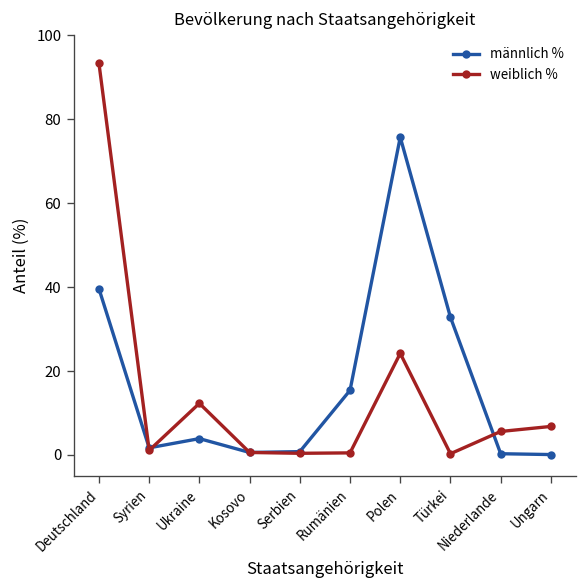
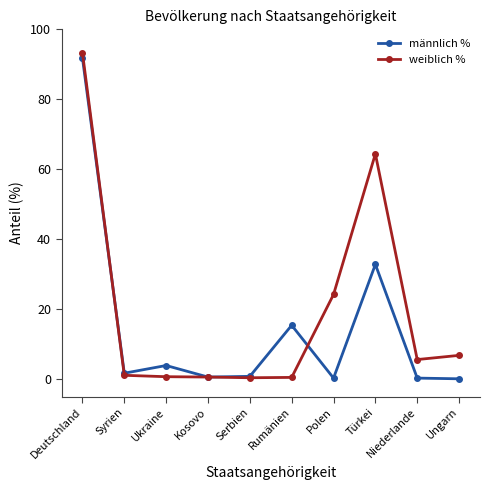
männlich %, Deutschland: 40 -> 92
weiblich %, Ukraine: 12 -> 1
männlich %, Polen: 76 -> 0
weiblich %, Türkei: 0 -> 64
